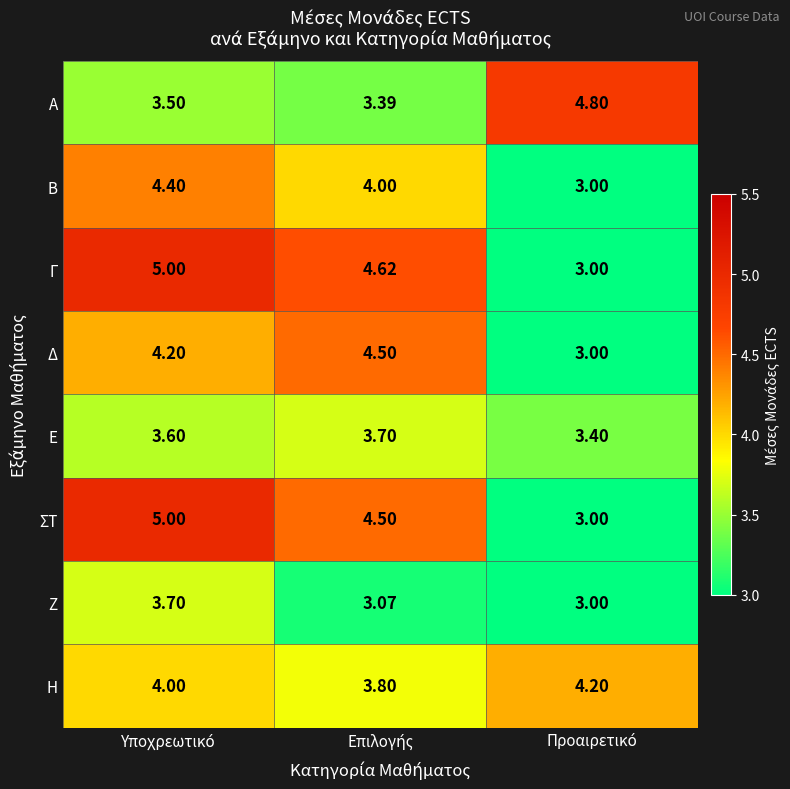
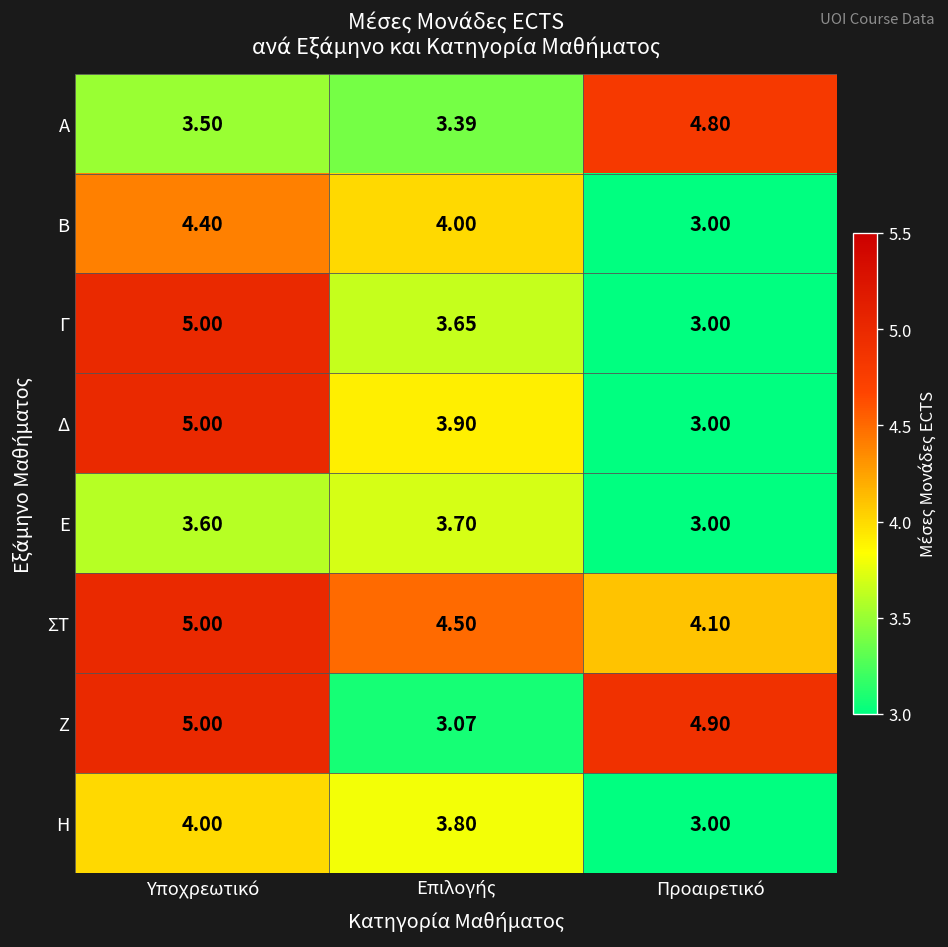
Γ, Επιλογής: 4.62 -> 3.65
Δ, Υποχρεωτικό: 4.20 -> 5.00
Δ, Επιλογής: 4.50 -> 3.90
Ε, Προαιρετικό: 3.40 -> 3.00
ΣΤ, Προαιρετικό: 3.00 -> 4.10
Ζ, Υποχρεωτικό: 3.70 -> 5.00
Ζ, Προαιρετικό: 3.00 -> 4.90
Η, Προαιρετικό: 4.20 -> 3.00
